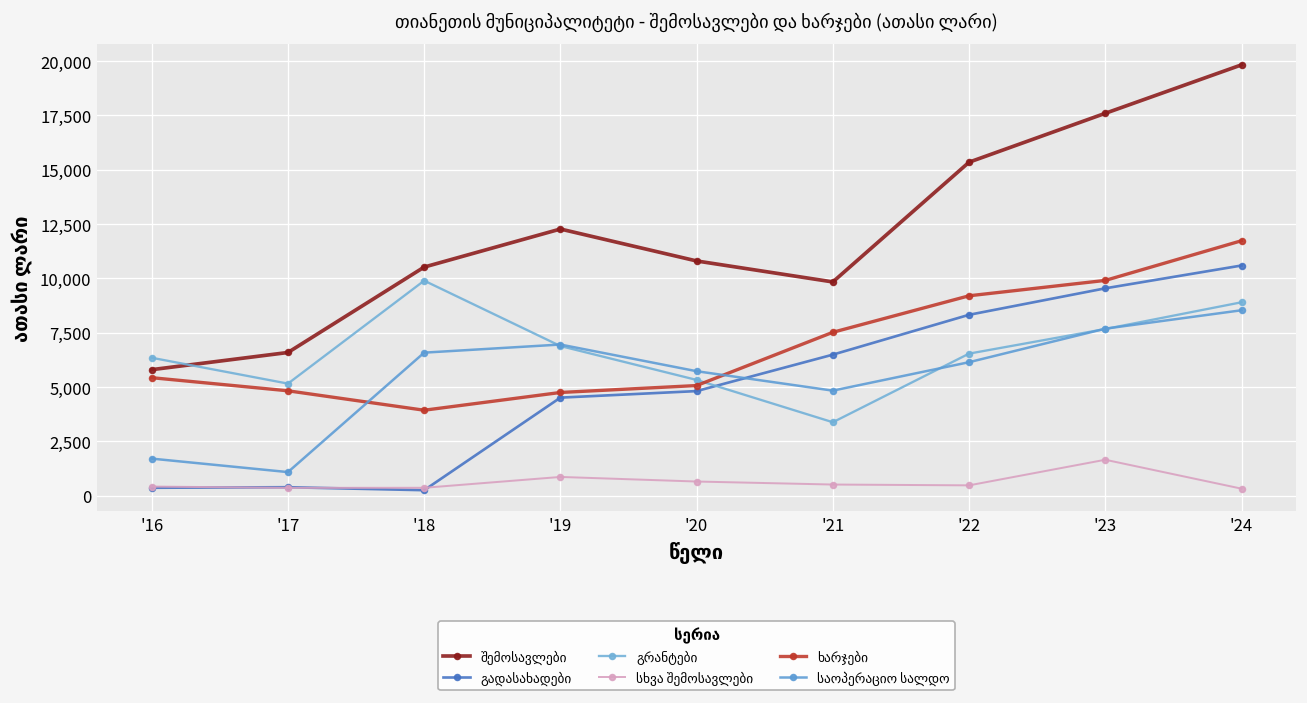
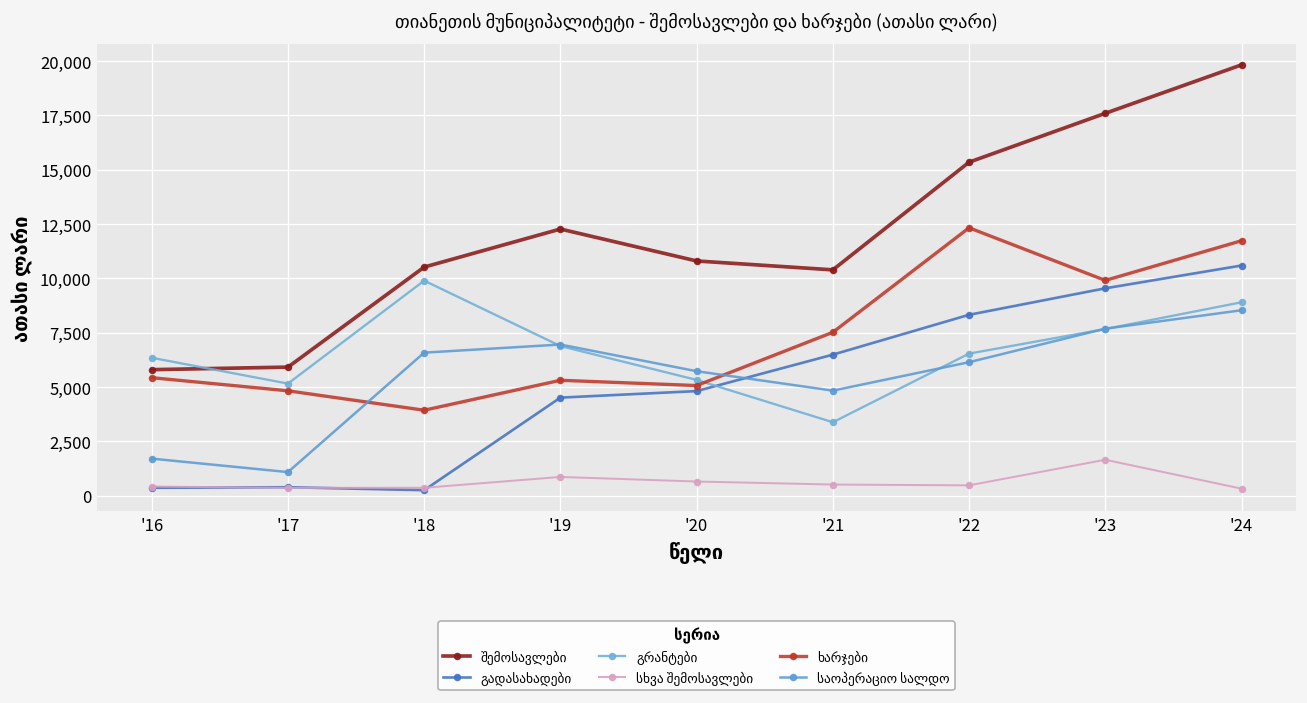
შემოსავლები, '17: 6,600 -> 5,900
ხარჯები, '19: 4,800 -> 5,300
შემოსავლები, '21: 9,800 -> 10,400
ხარჯები, '22: 9,200 -> 12,300
